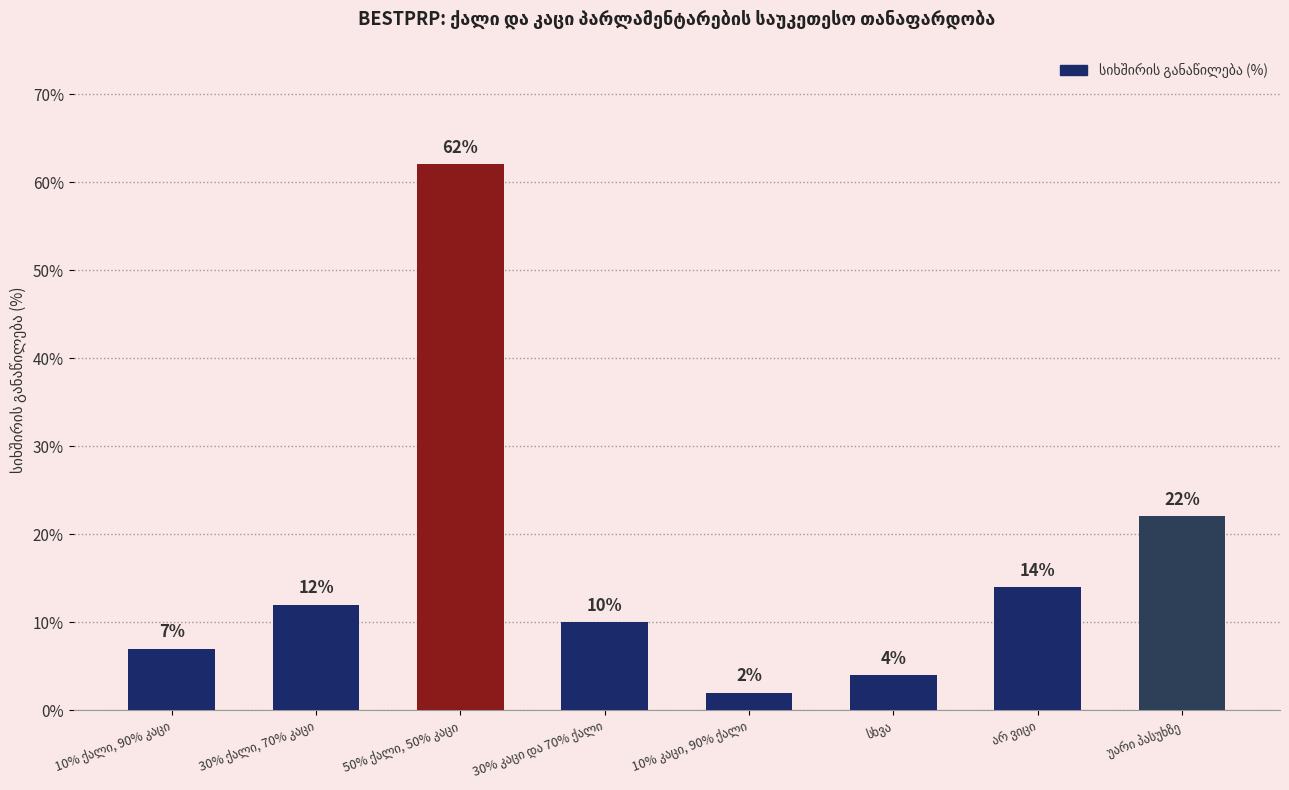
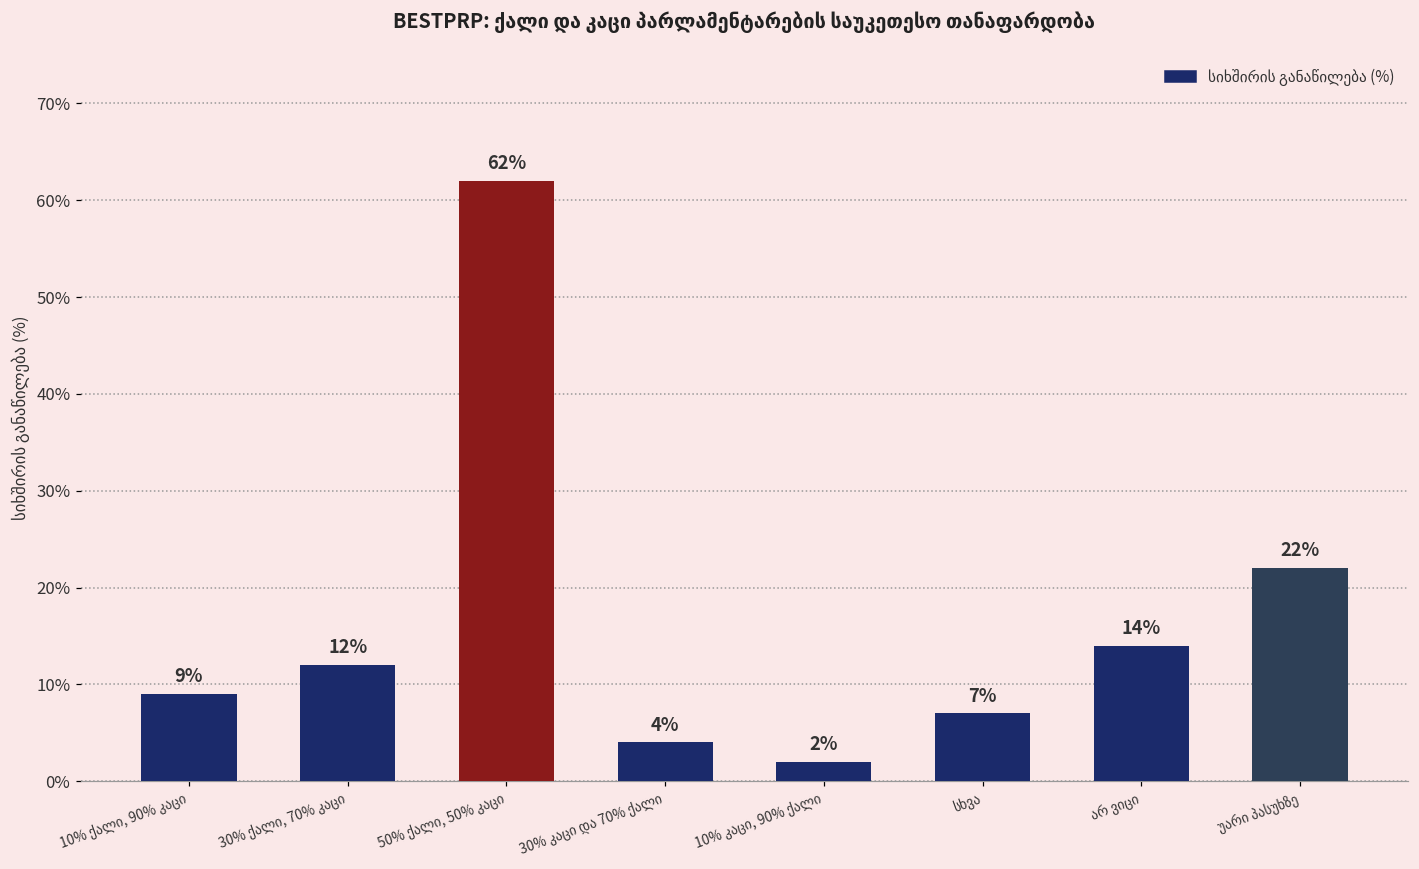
10% ქალი, 90% კაცი: 7% -> 9%
30% კაცი და 70% ქალი: 10% -> 4%
სხვა: 4% -> 7%
